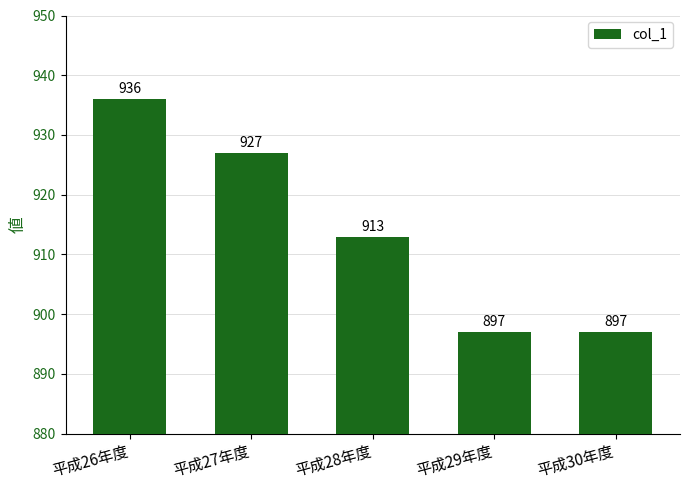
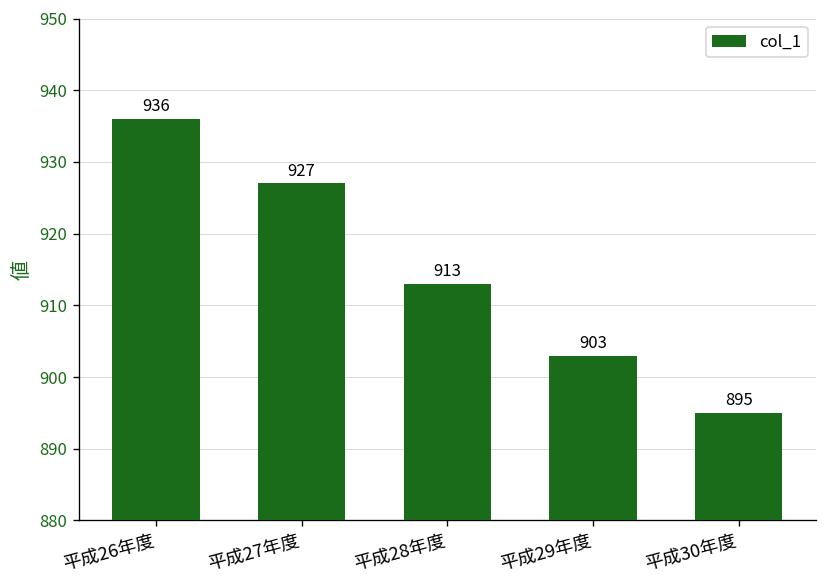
平成29年度: 897 -> 903
平成30年度: 897 -> 895
